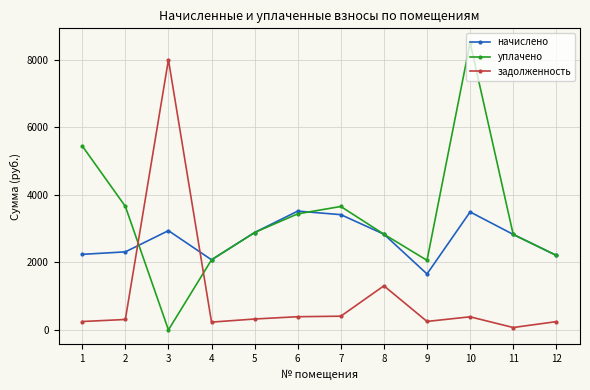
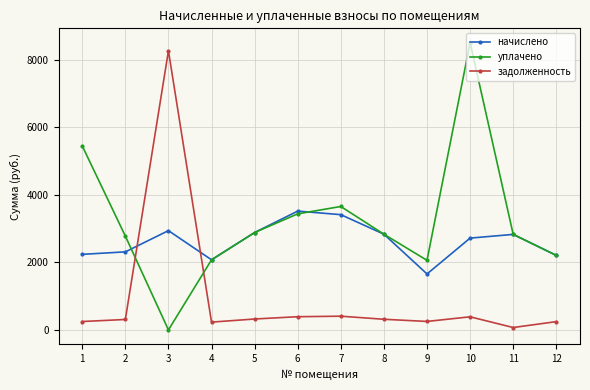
уплачено, 2: 3700 -> 2800
задолженность, 3: 8000 -> 8300
задолженность, 8: 1300 -> 300
начислено, 10: 3500 -> 2700
